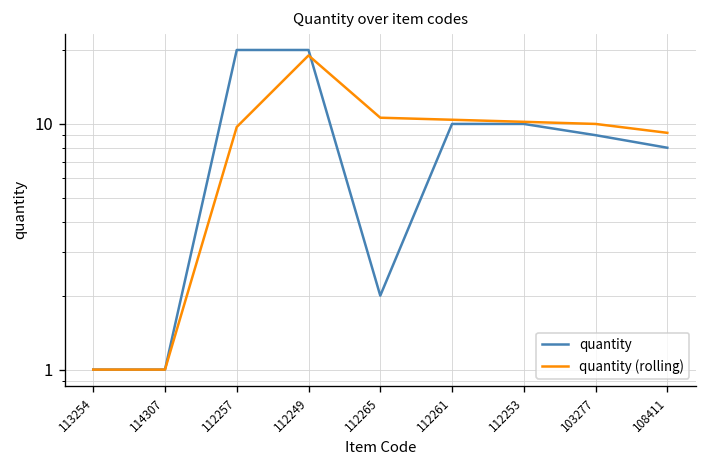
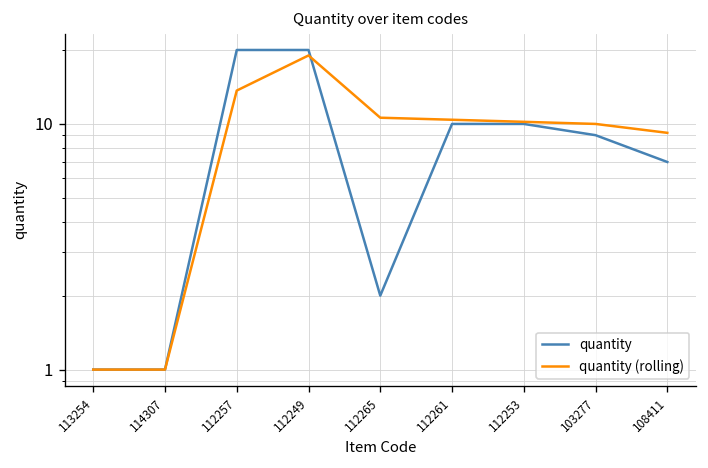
quantity (rolling), 112257: 10 -> 14
quantity, 108411: 8 -> 7
